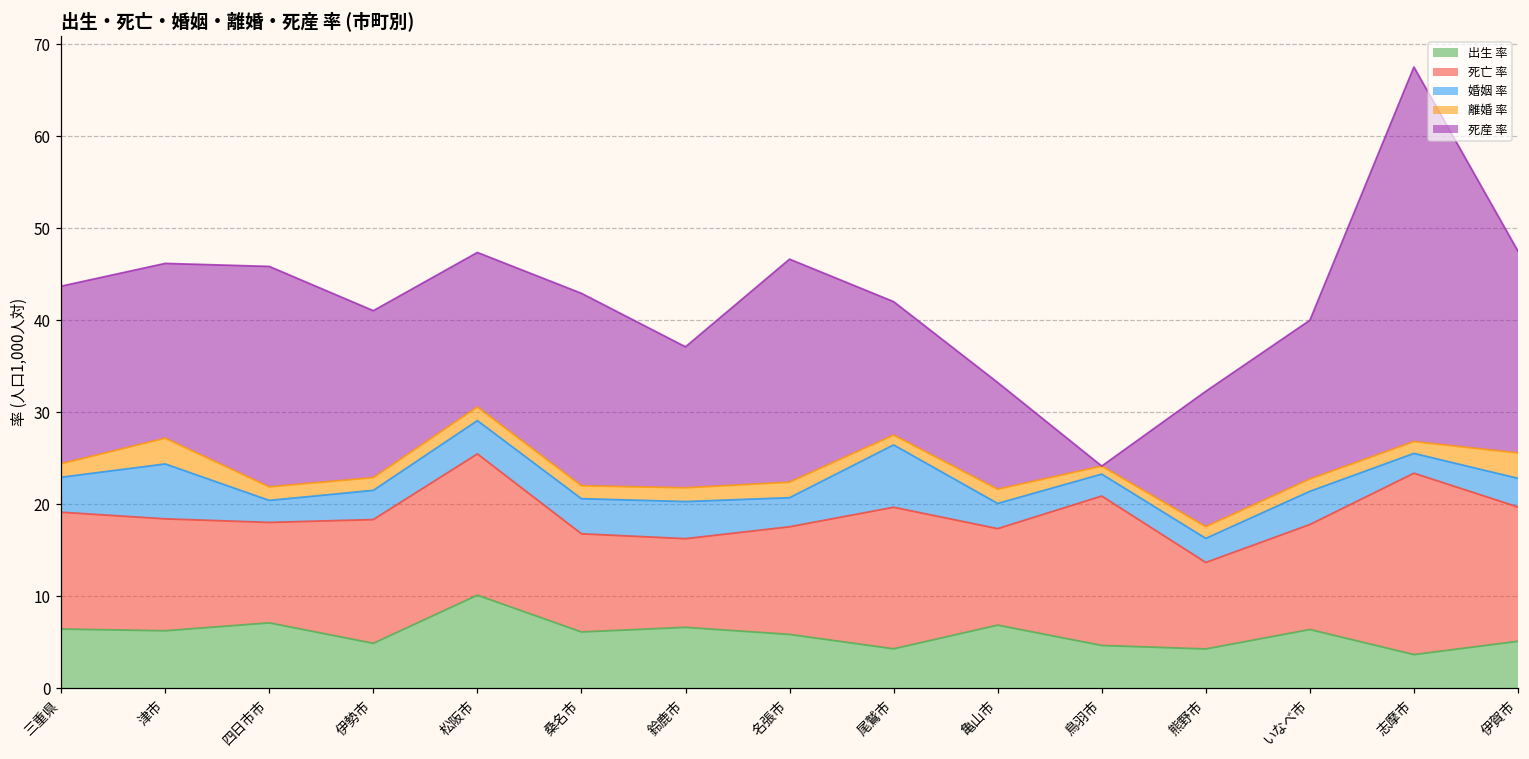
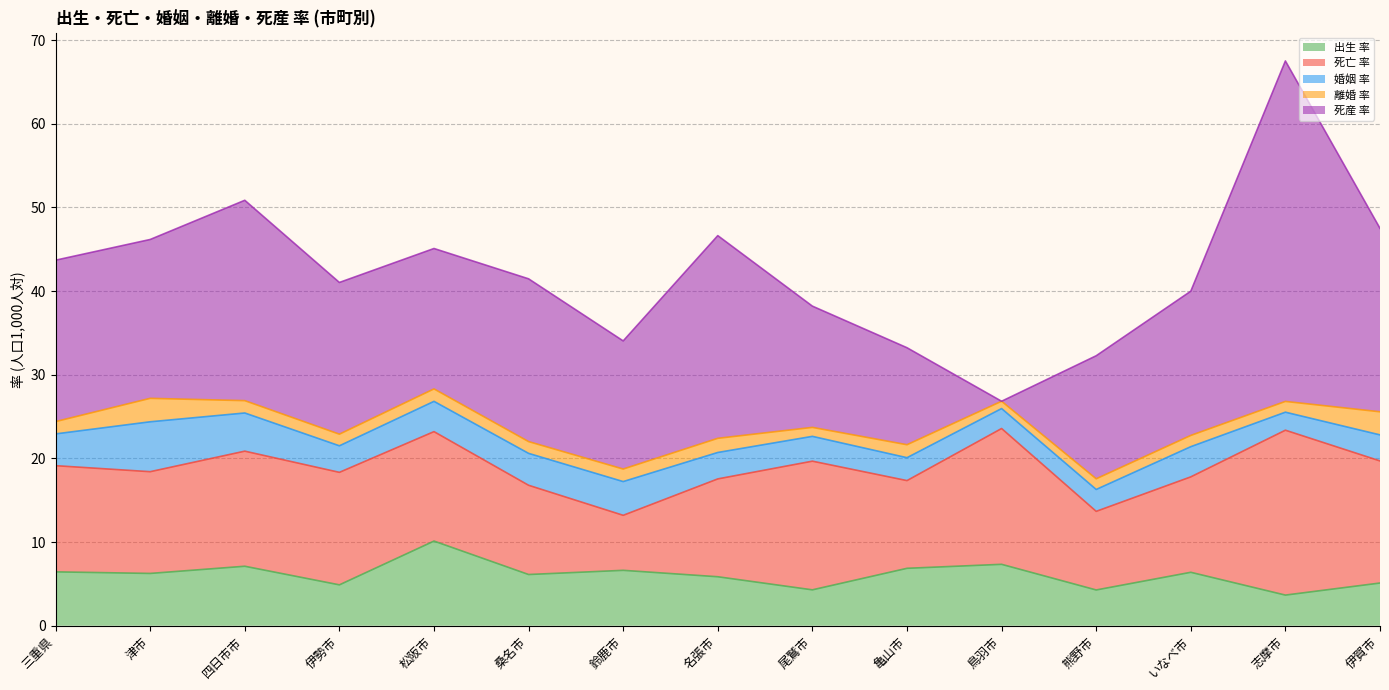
死亡 率, 四日市市: 11 -> 14
婚姻 率, 四日市市: 2 -> 5
死亡 率, 松阪市: 15 -> 13
死産 率, 桑名市: 21 -> 19
死亡 率, 鈴鹿市: 10 -> 7
婚姻 率, 尾鷲市: 7 -> 3
出生 率, 鳥羽市: 5 -> 7
